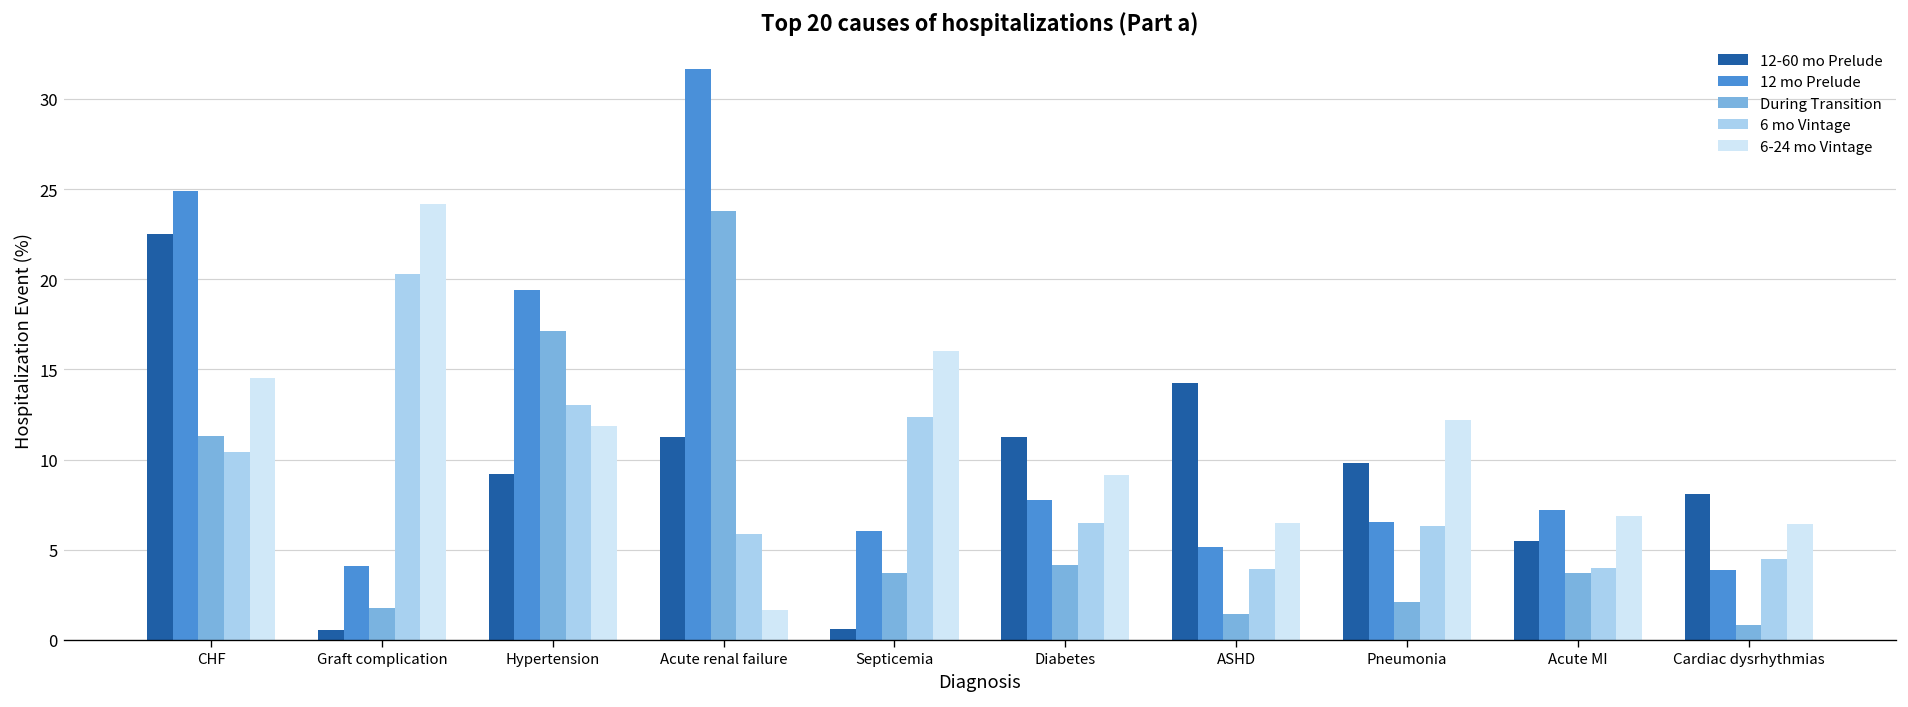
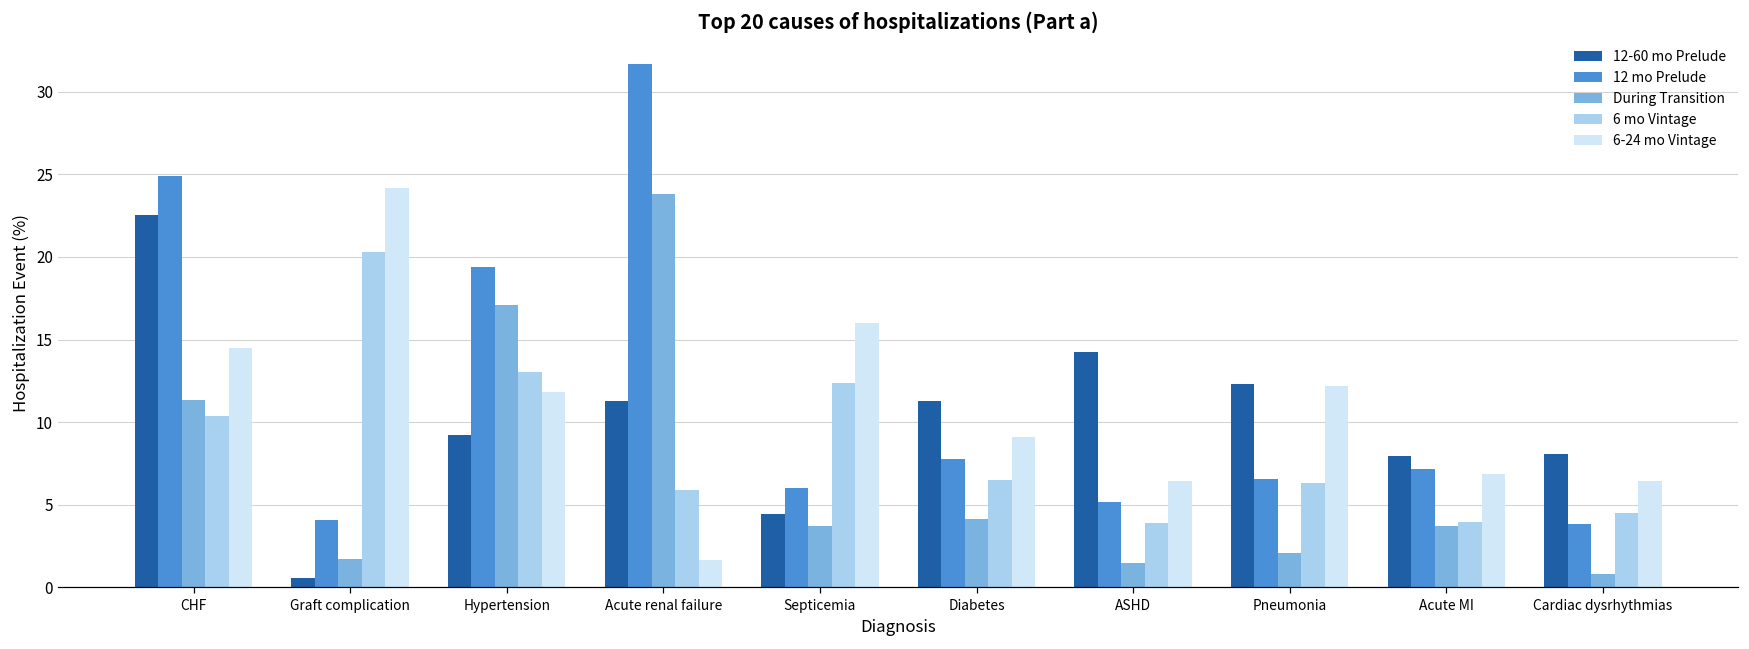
12-60 mo Prelude, Septicemia: 0.6 -> 4.4
12-60 mo Prelude, Pneumonia: 9.8 -> 12.3
12-60 mo Prelude, Acute MI: 5.5 -> 7.9
